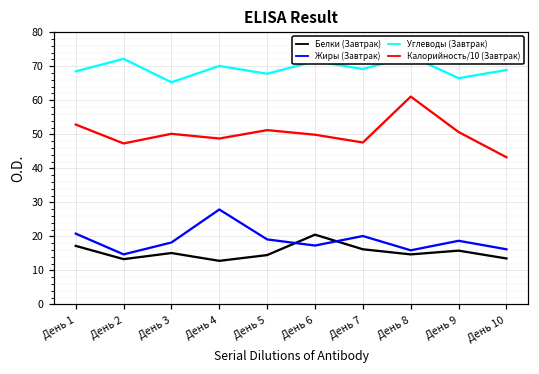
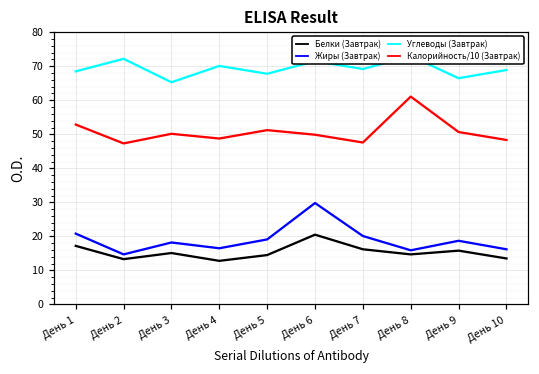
Жиры (Завтрак), День 4: 28 -> 17
Жиры (Завтрак), День 6: 17 -> 30
Калорийность/10 (Завтрак), День 10: 43 -> 48
